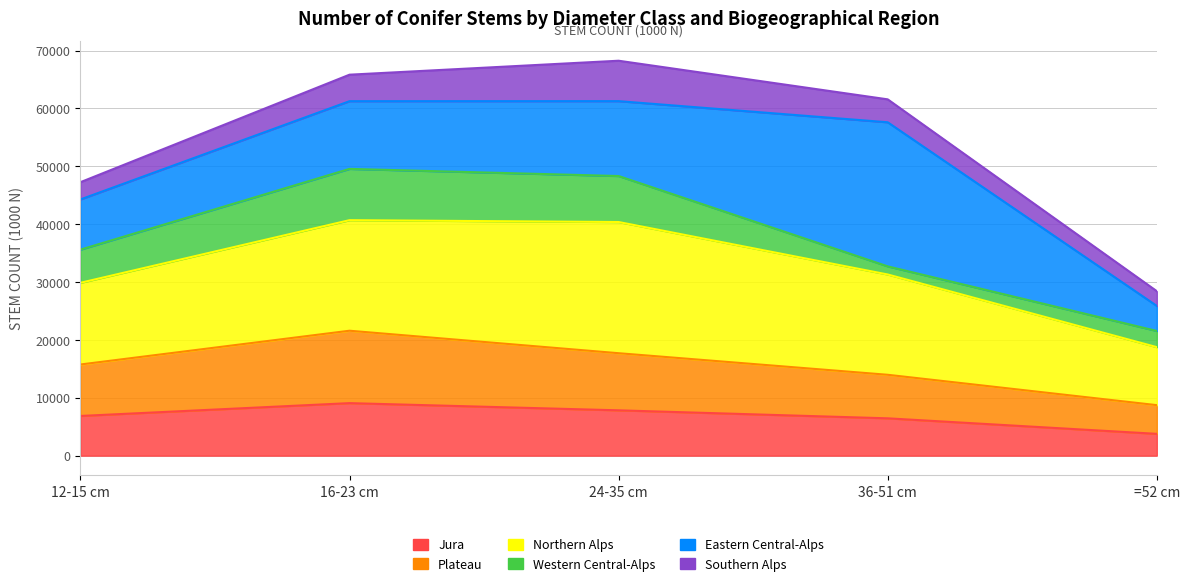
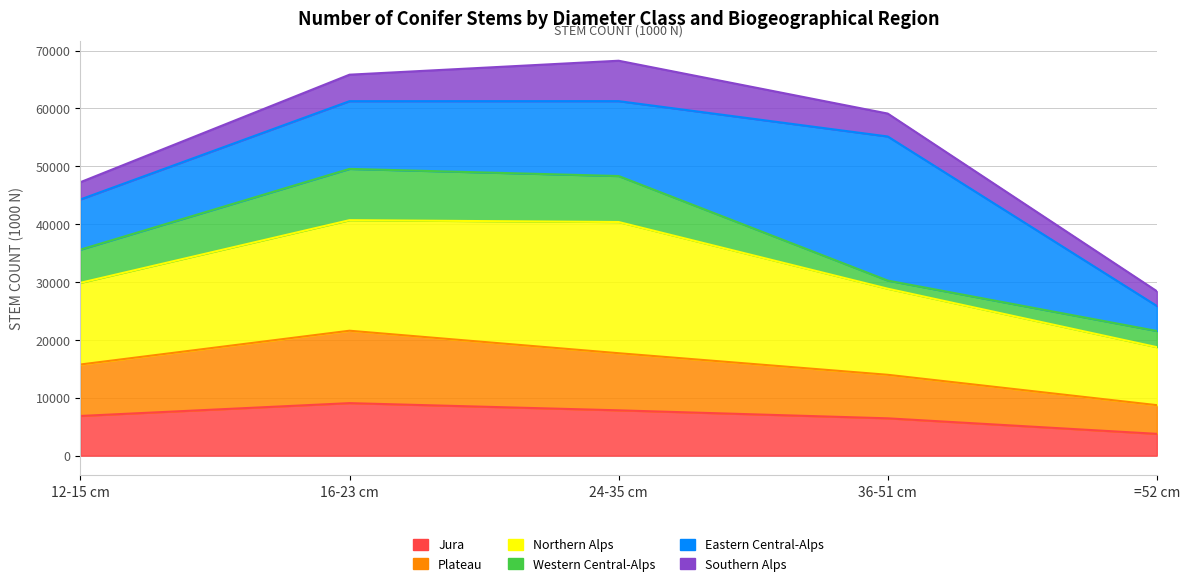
Northern Alps, 36-51 cm: 17000 -> 15000
